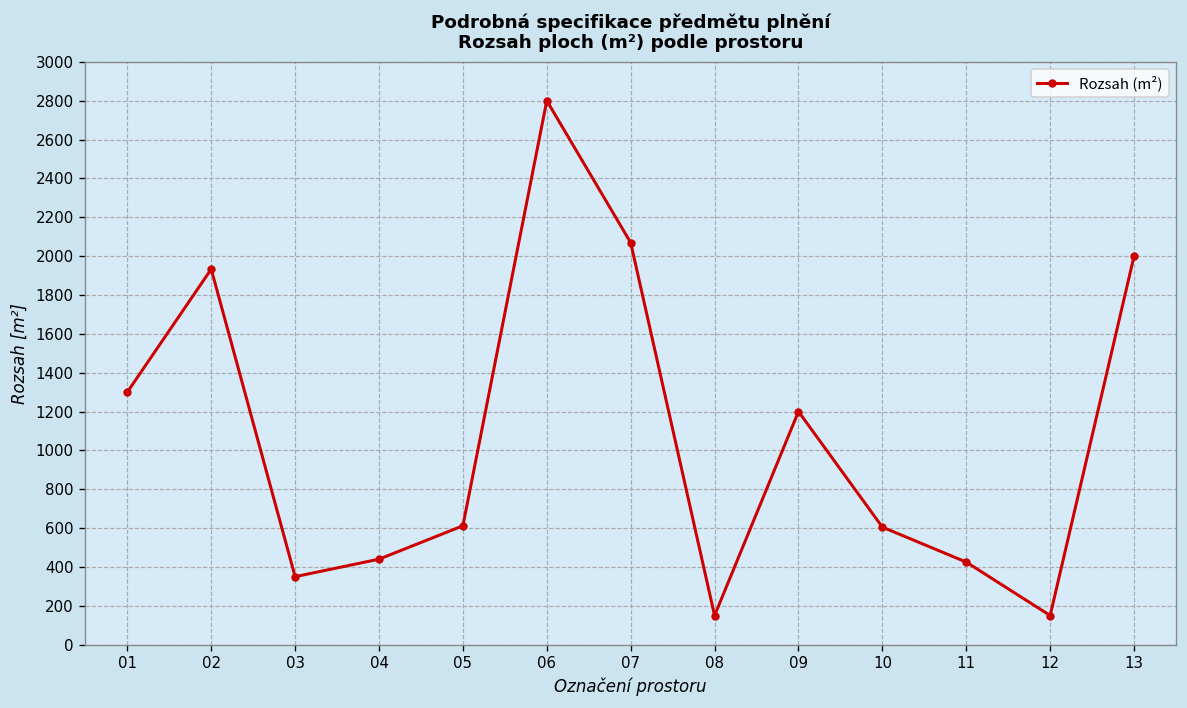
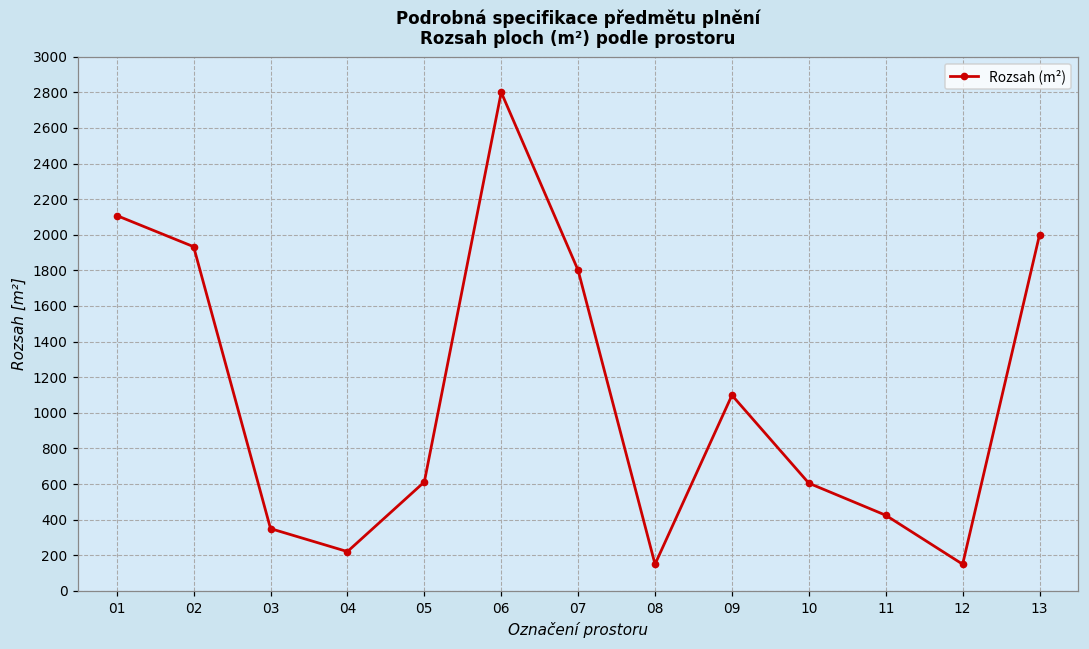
01: 1300 -> 2110
04: 440 -> 220
07: 2070 -> 1800
09: 1200 -> 1100
